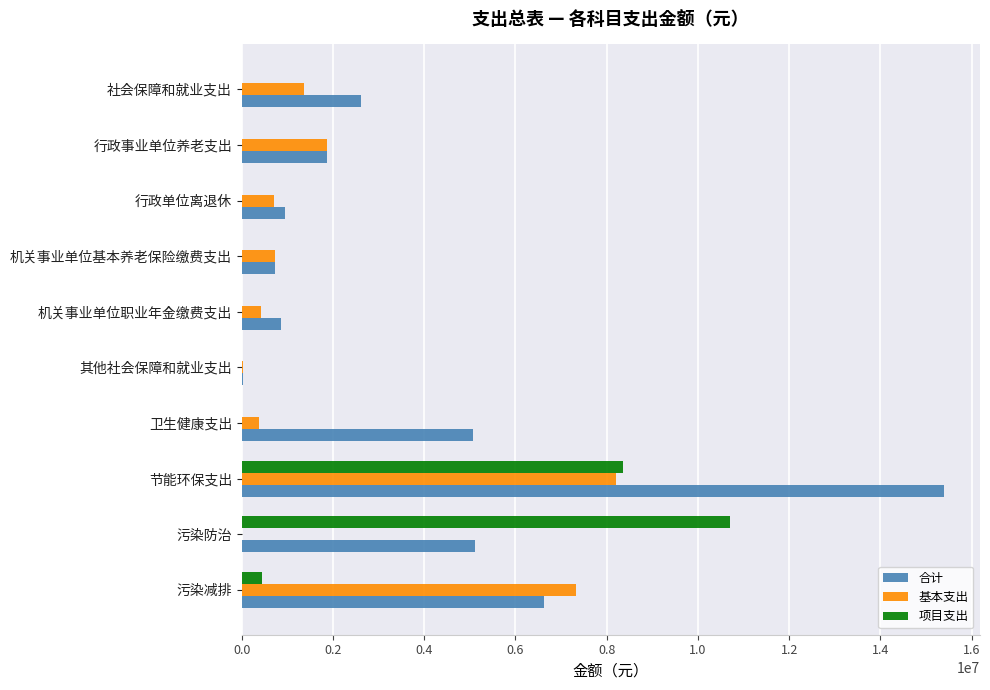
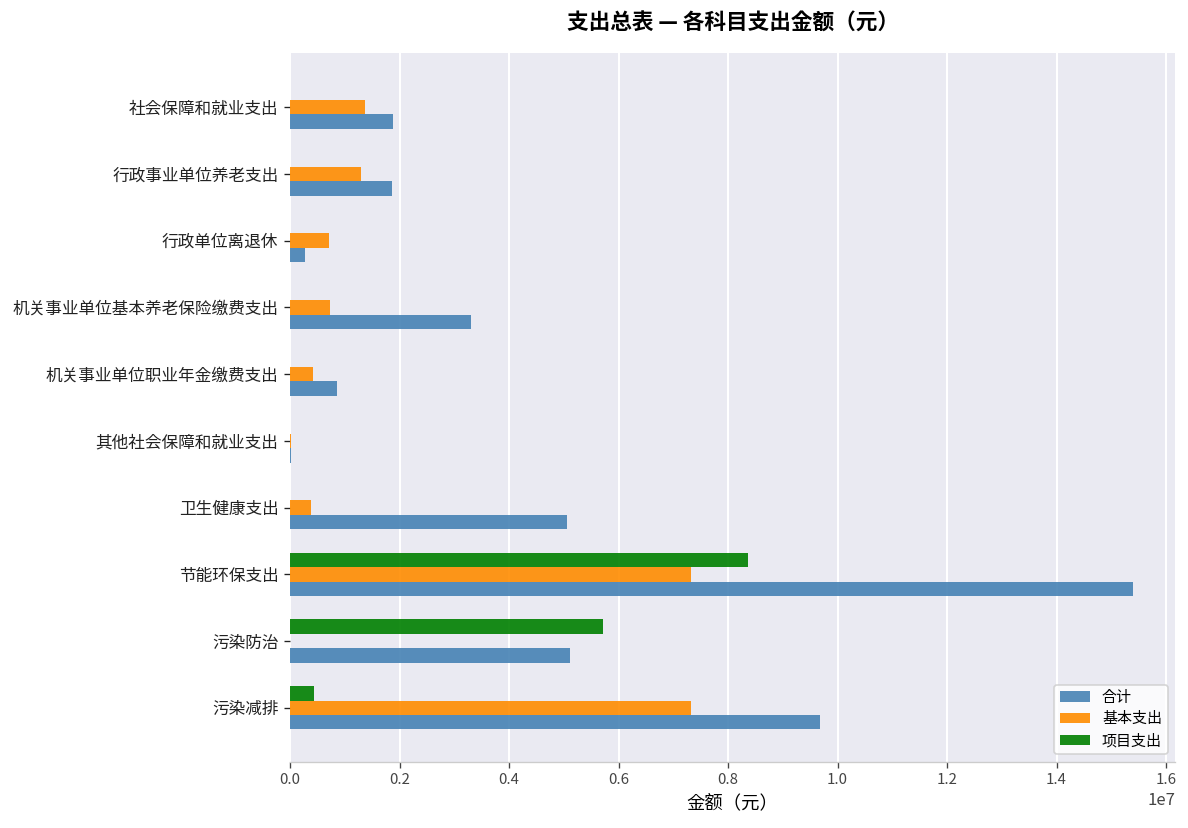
合计, 社会保障和就业支出: 2600000 -> 1900000
基本支出, 行政事业单位养老支出: 1900000 -> 1300000
合计, 行政单位离退休: 900000 -> 300000
合计, 机关事业单位基本养老保险缴费支出: 700000 -> 3300000
基本支出, 节能环保支出: 8200000 -> 7300000
项目支出, 污染防治: 10700000 -> 5700000
合计, 污染减排: 6600000 -> 9700000
